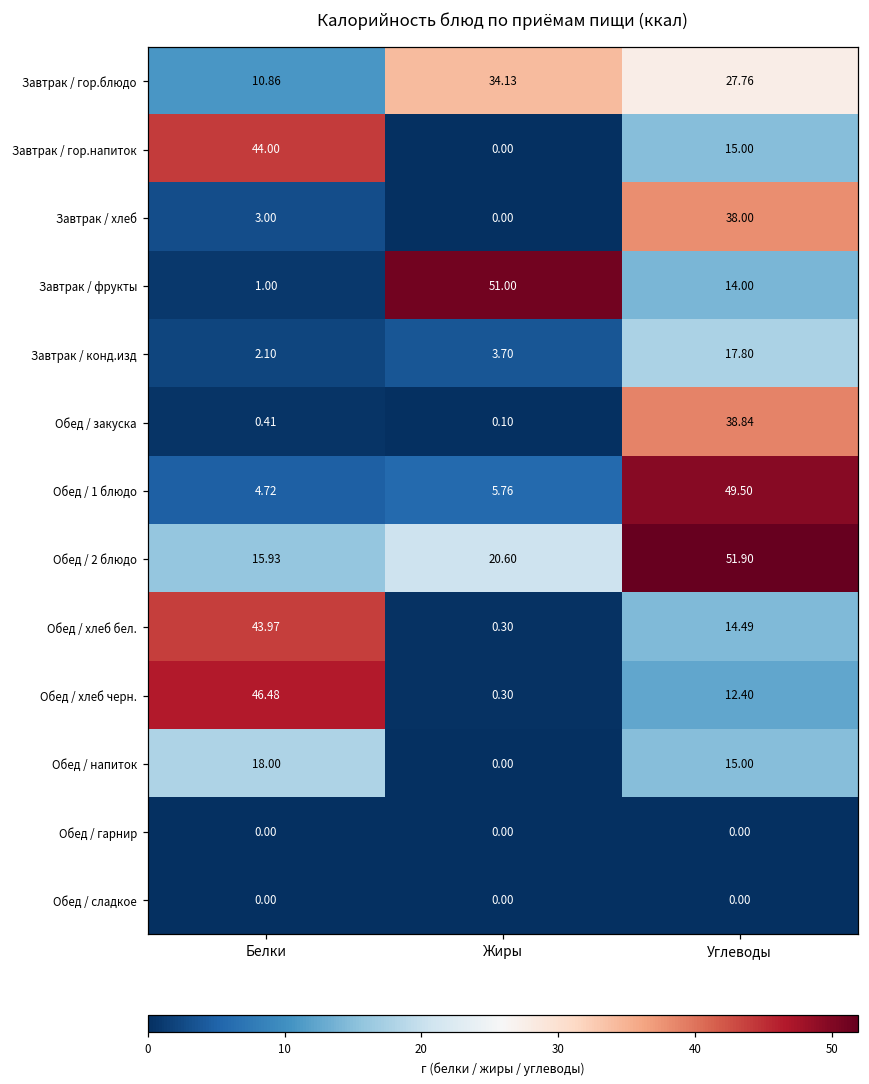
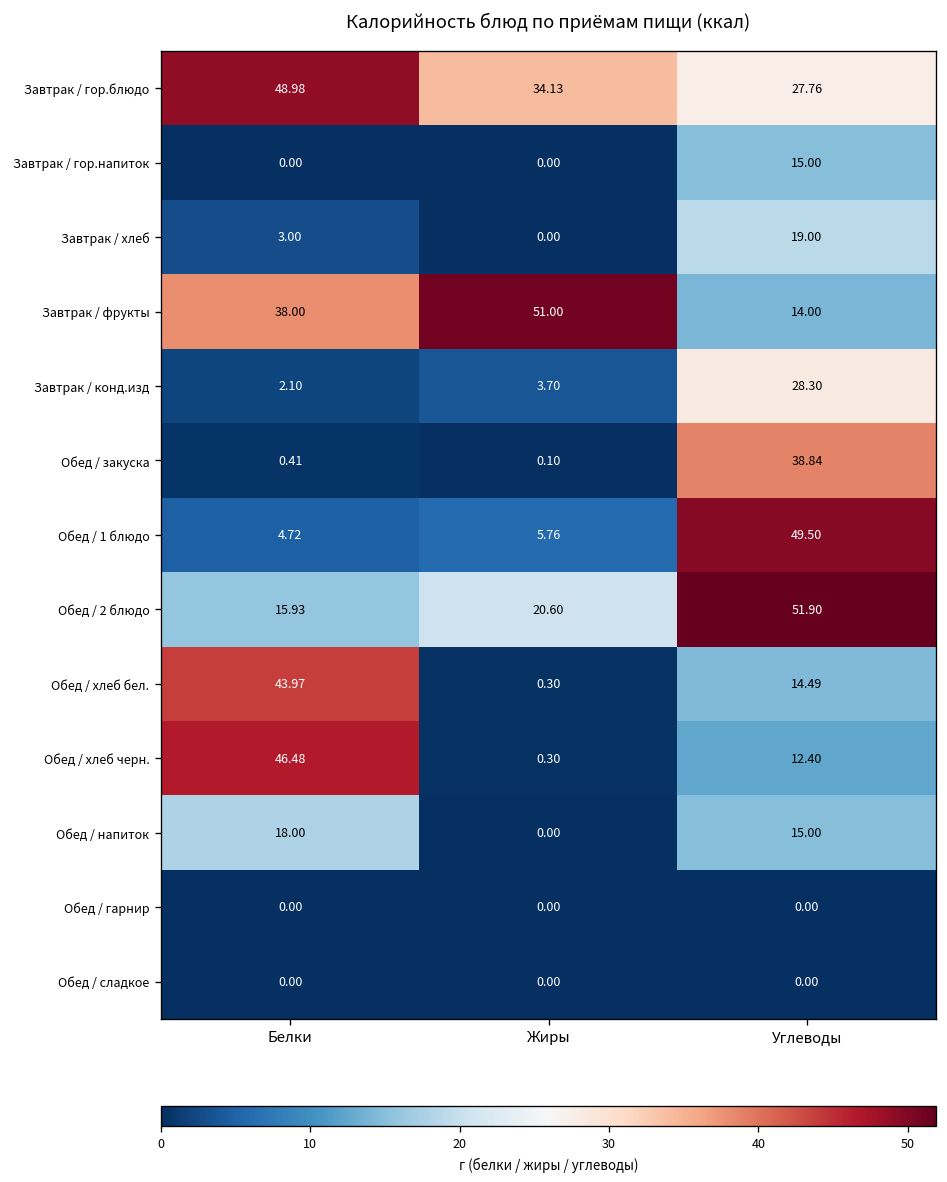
Завтрак / гор.блюдо, Белки: 10.86 -> 48.98
Завтрак / гор.напиток, Белки: 44.00 -> 0.00
Завтрак / хлеб, Углеводы: 38.00 -> 19.00
Завтрак / фрукты, Белки: 1.00 -> 38.00
Завтрак / конд.изд, Углеводы: 17.80 -> 28.30
